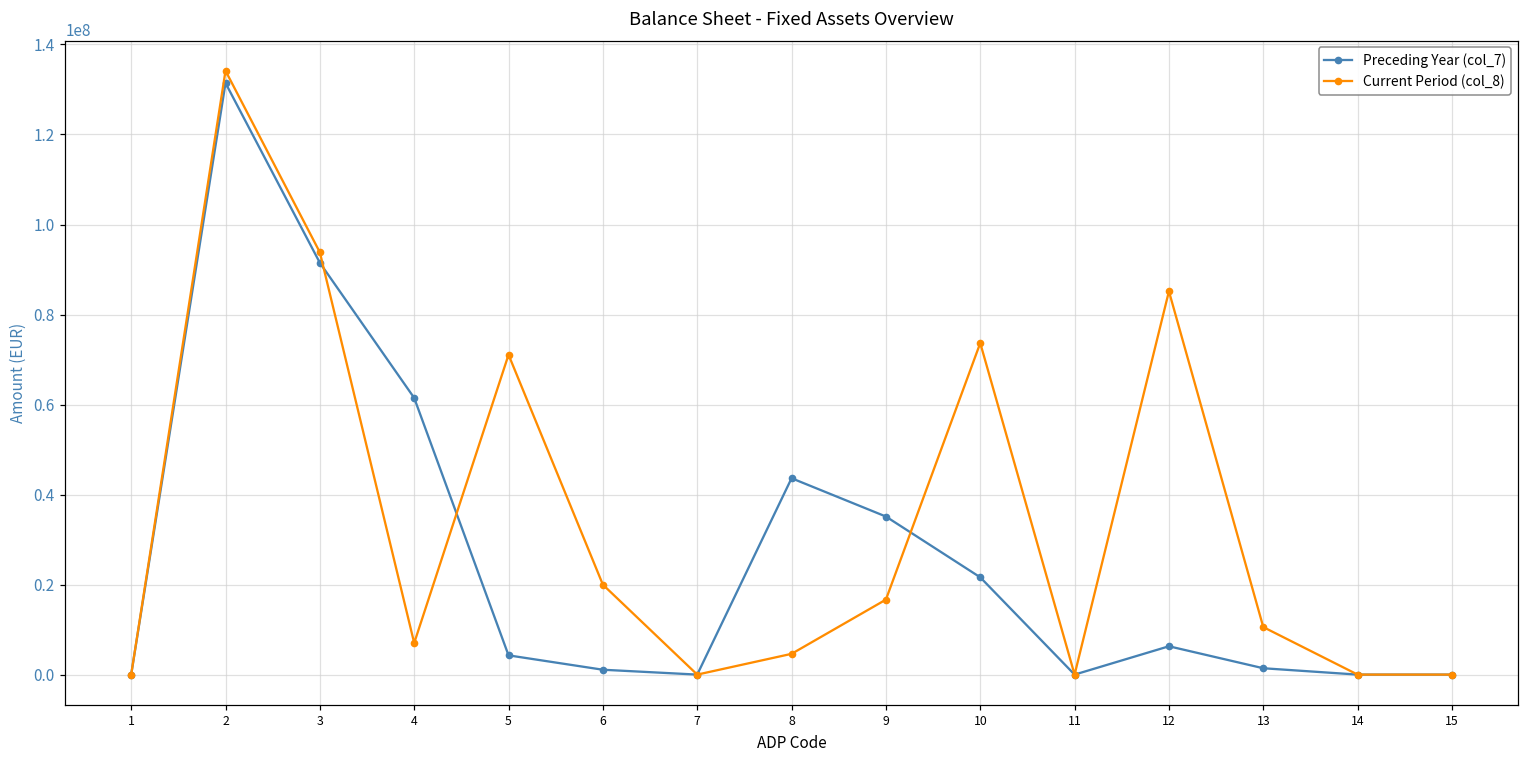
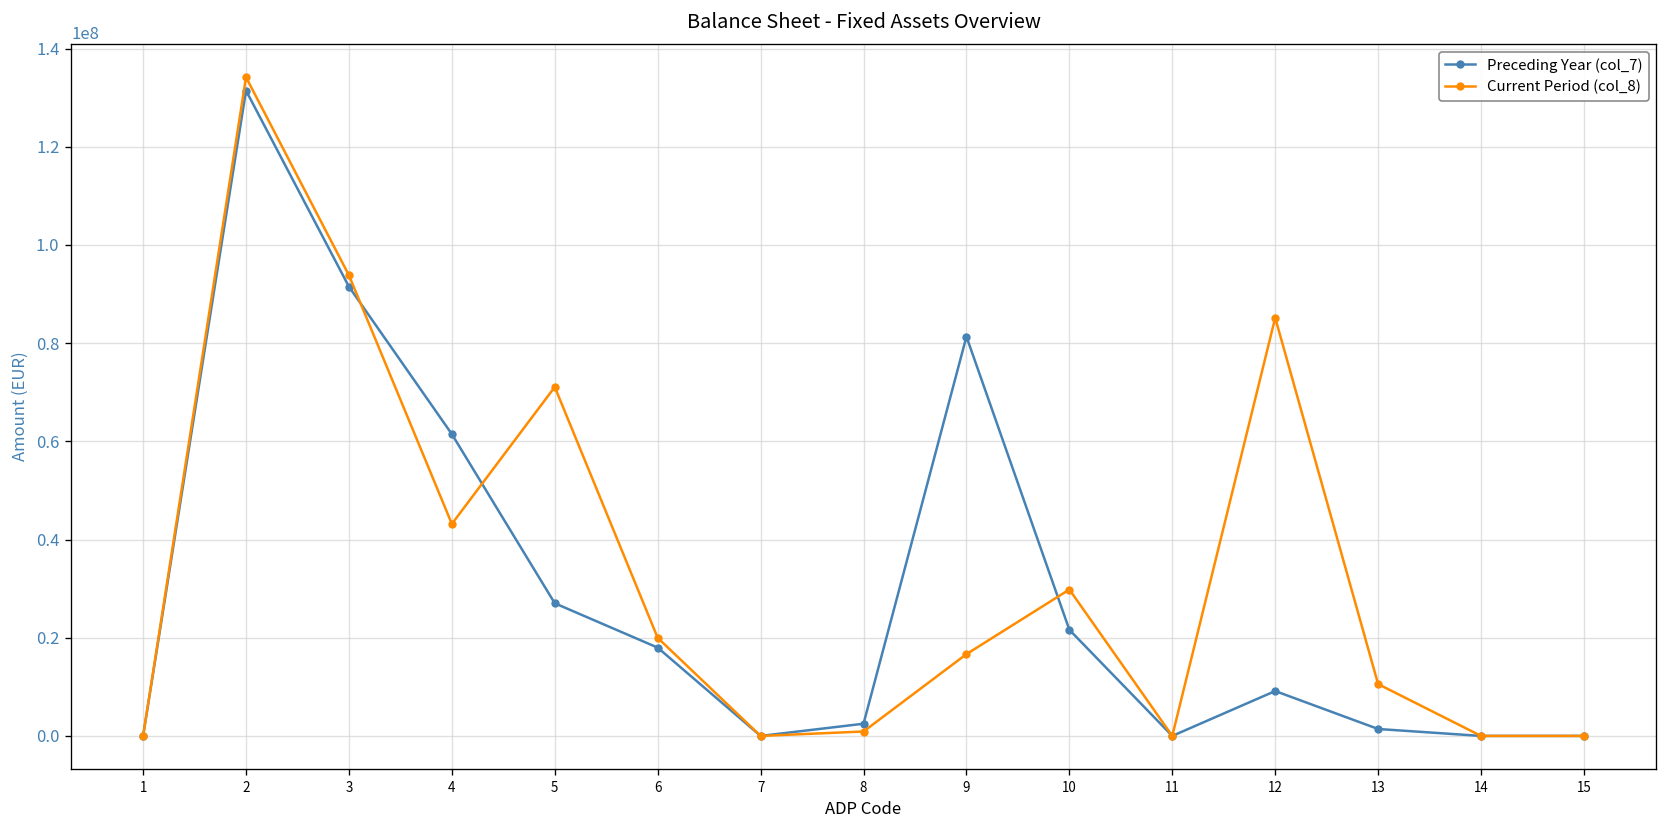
Current Period (col_8), 4: 7000000 -> 43000000
Preceding Year (col_7), 5: 4000000 -> 27000000
Preceding Year (col_7), 6: 1000000 -> 18000000
Preceding Year (col_7), 8: 44000000 -> 2000000
Current Period (col_8), 8: 5000000 -> 1000000
Preceding Year (col_7), 9: 35000000 -> 81000000
Current Period (col_8), 10: 74000000 -> 30000000
Preceding Year (col_7), 12: 6000000 -> 9000000
